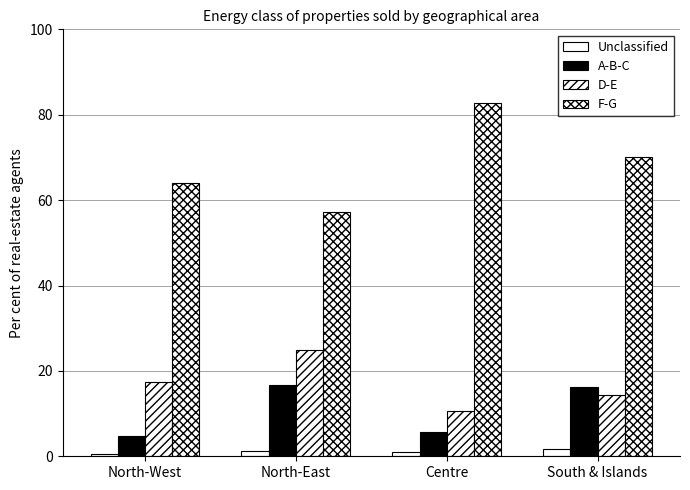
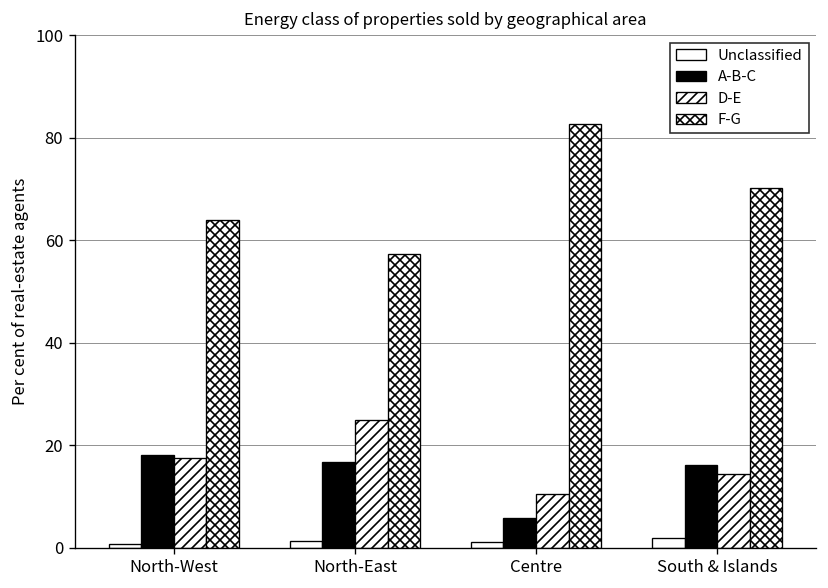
A-B-C, North-West: 5 -> 18
